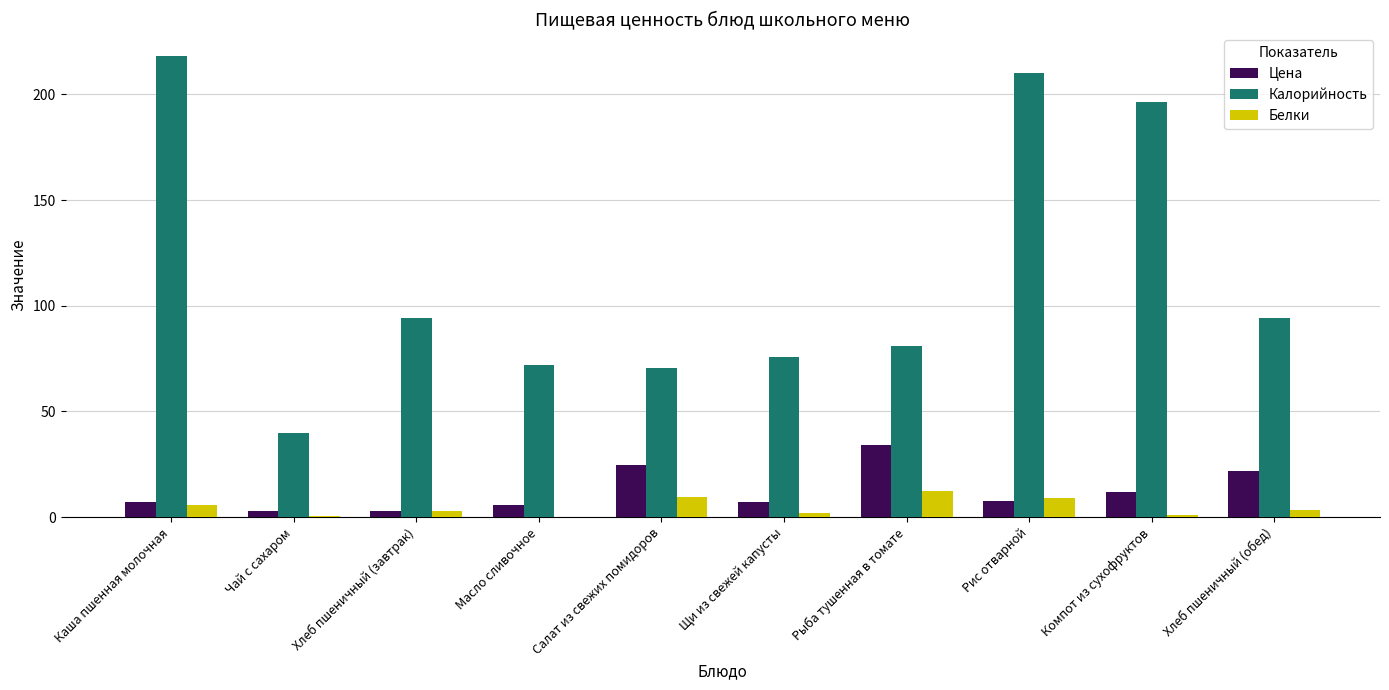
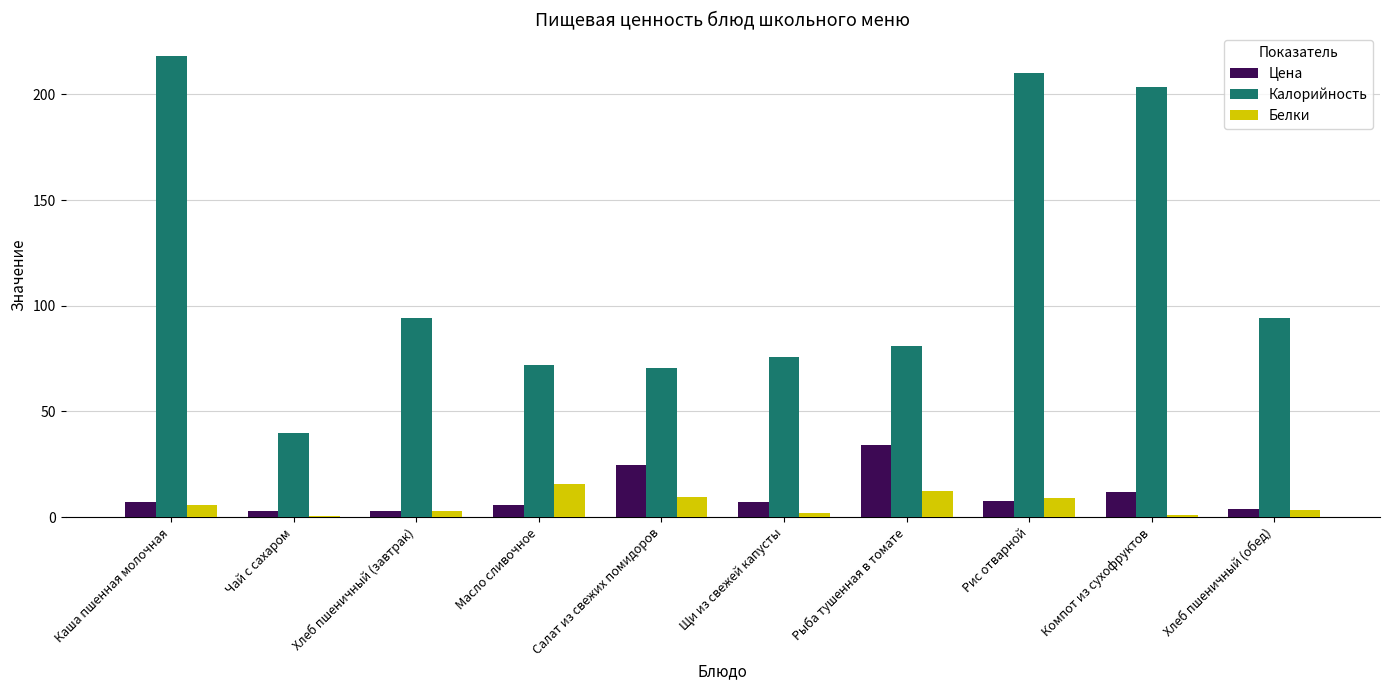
Белки, Масло сливочное: 0 -> 16
Калорийность, Компот из сухофруктов: 196 -> 203
Цена, Хлеб пшеничный (обед): 22 -> 4
